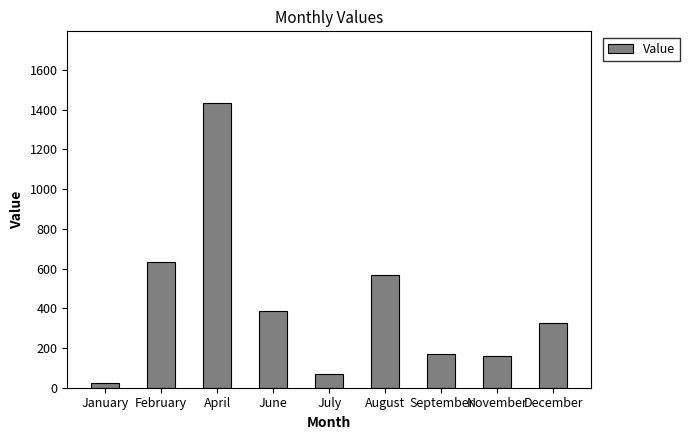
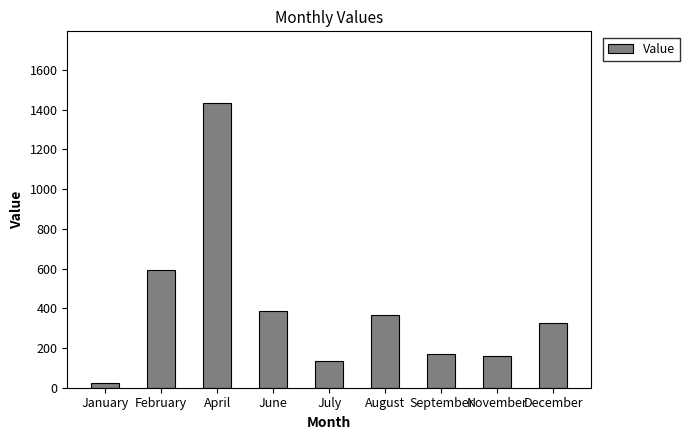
February: 640 -> 590
July: 70 -> 140
August: 570 -> 360
